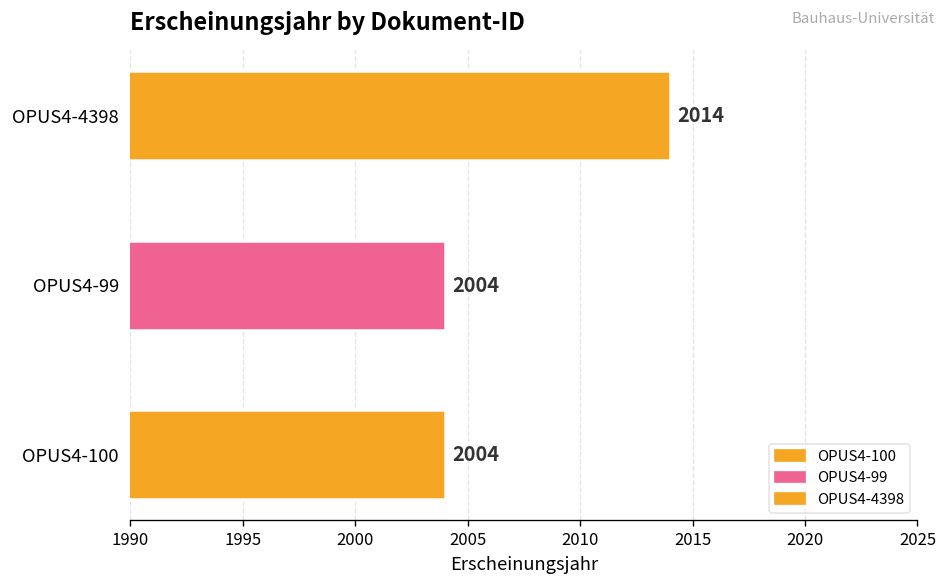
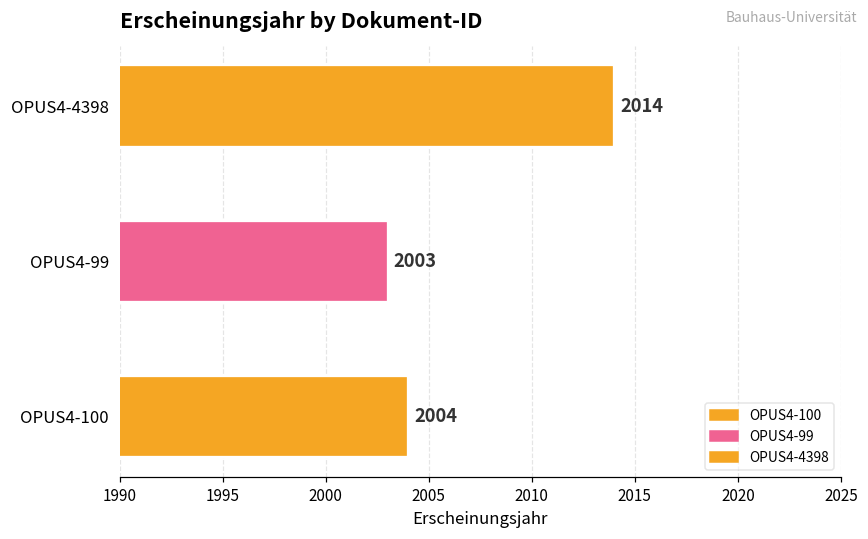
OPUS4-99: 2004 -> 2003
